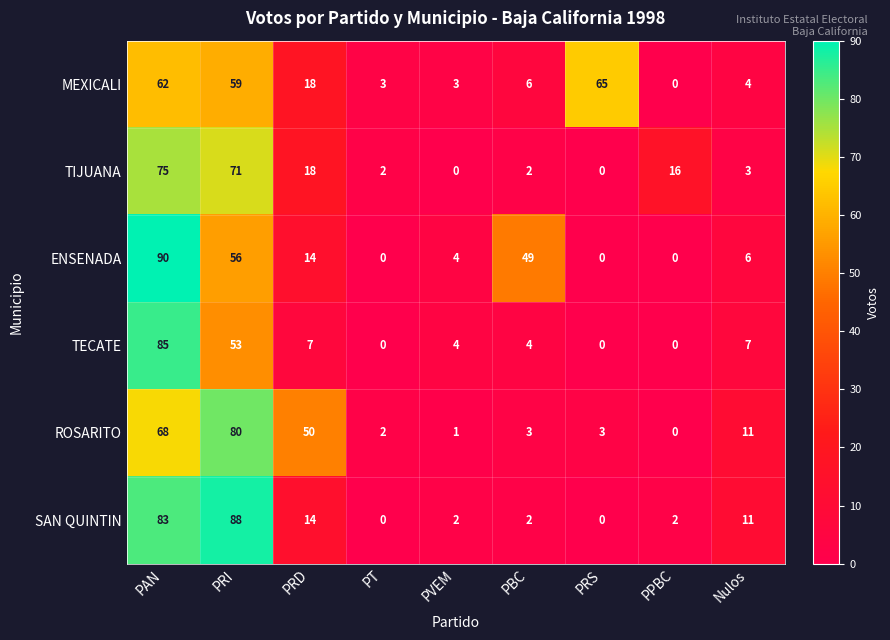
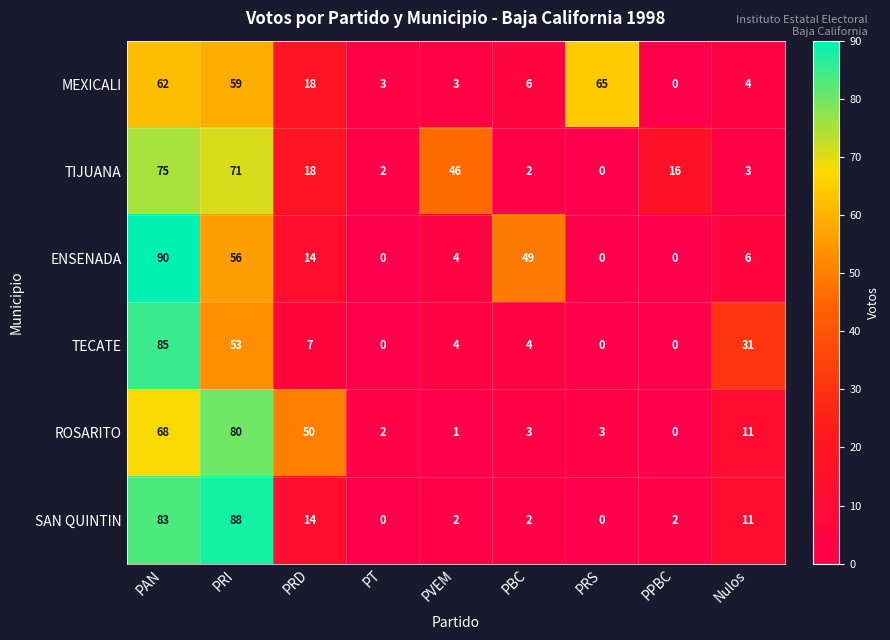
TIJUANA, PVEM: 0 -> 46
TECATE, Nulos: 7 -> 31
